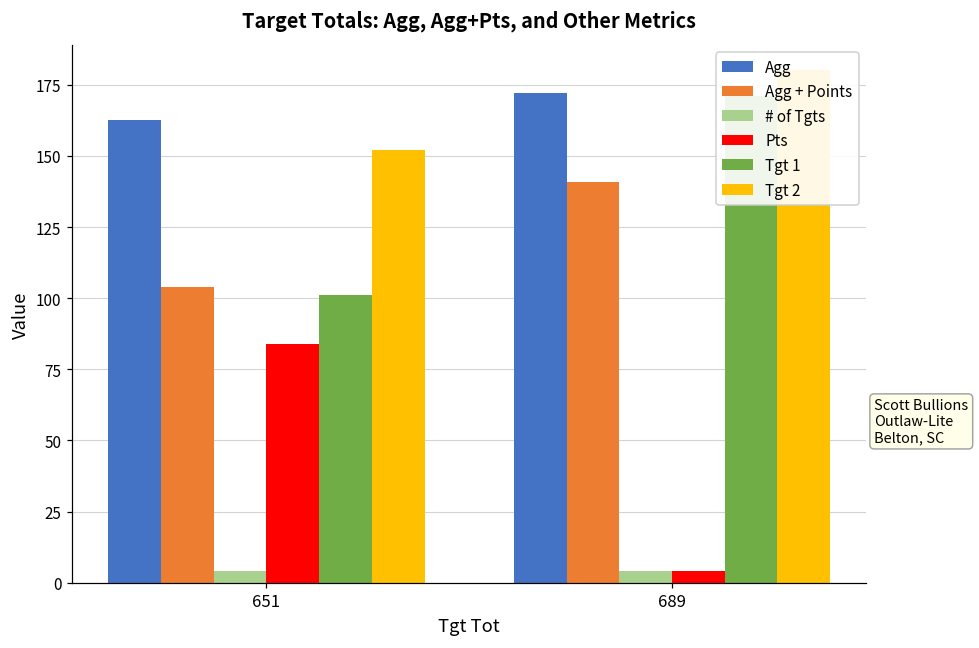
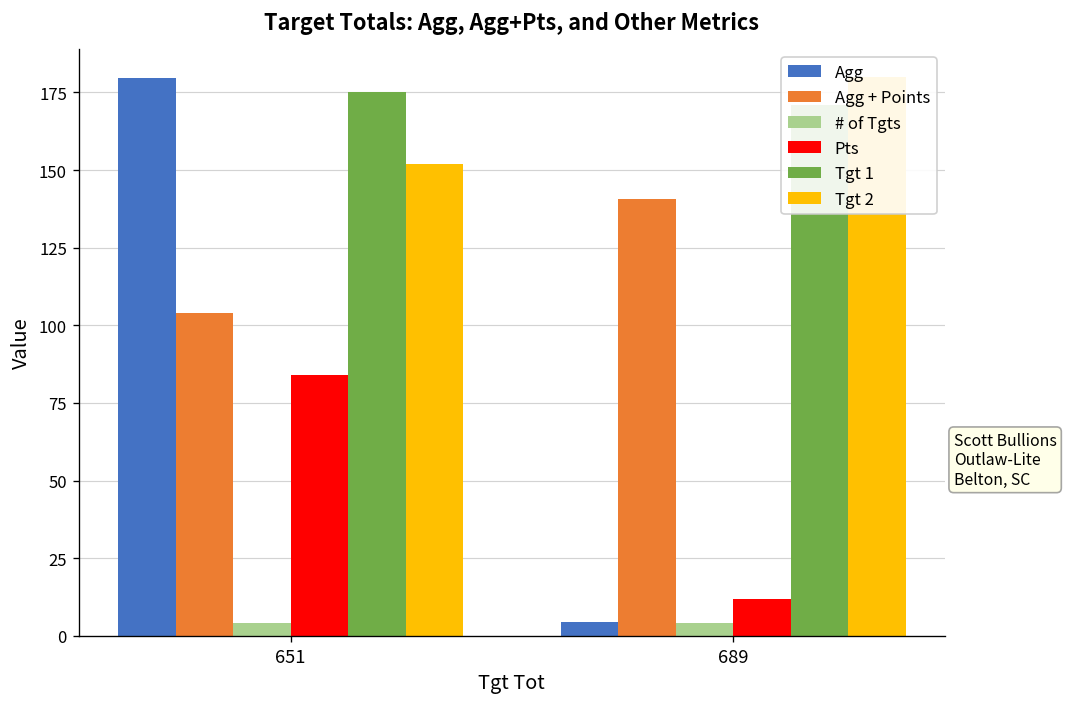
Agg, 651: 163 -> 180
Tgt 1, 651: 101 -> 175
Agg, 689: 172 -> 5
Pts, 689: 4 -> 12
